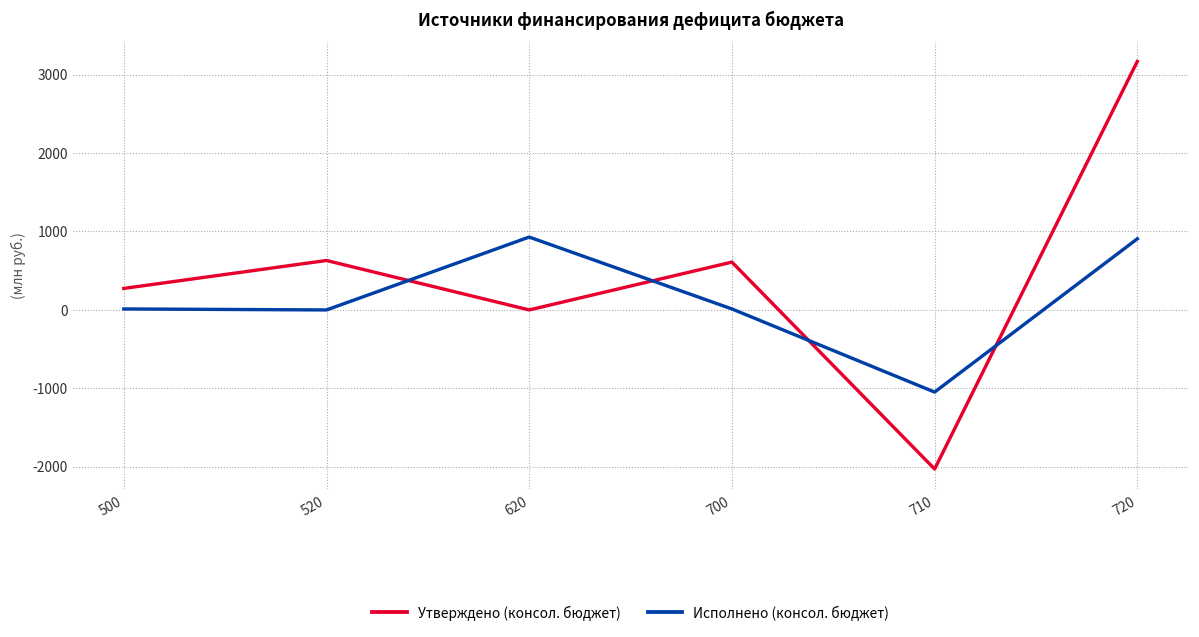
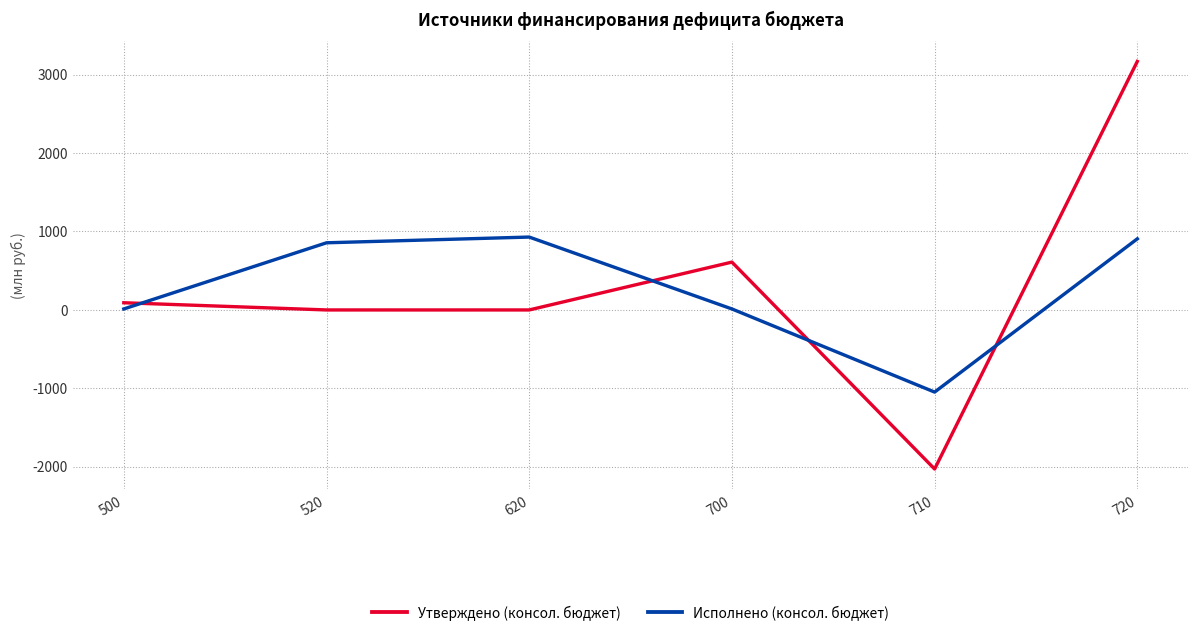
Утверждено (консол. бюджет), 500: 300 -> 100
Утверждено (консол. бюджет), 520: 600 -> 0
Исполнено (консол. бюджет), 520: 0 -> 900
